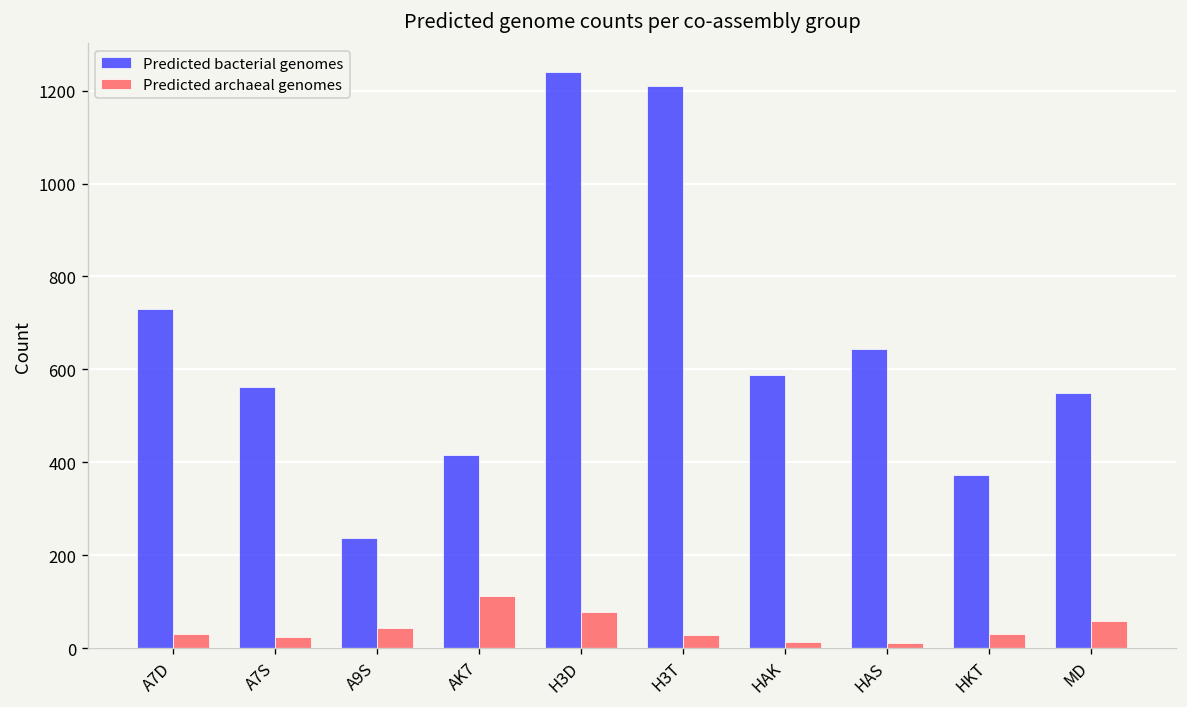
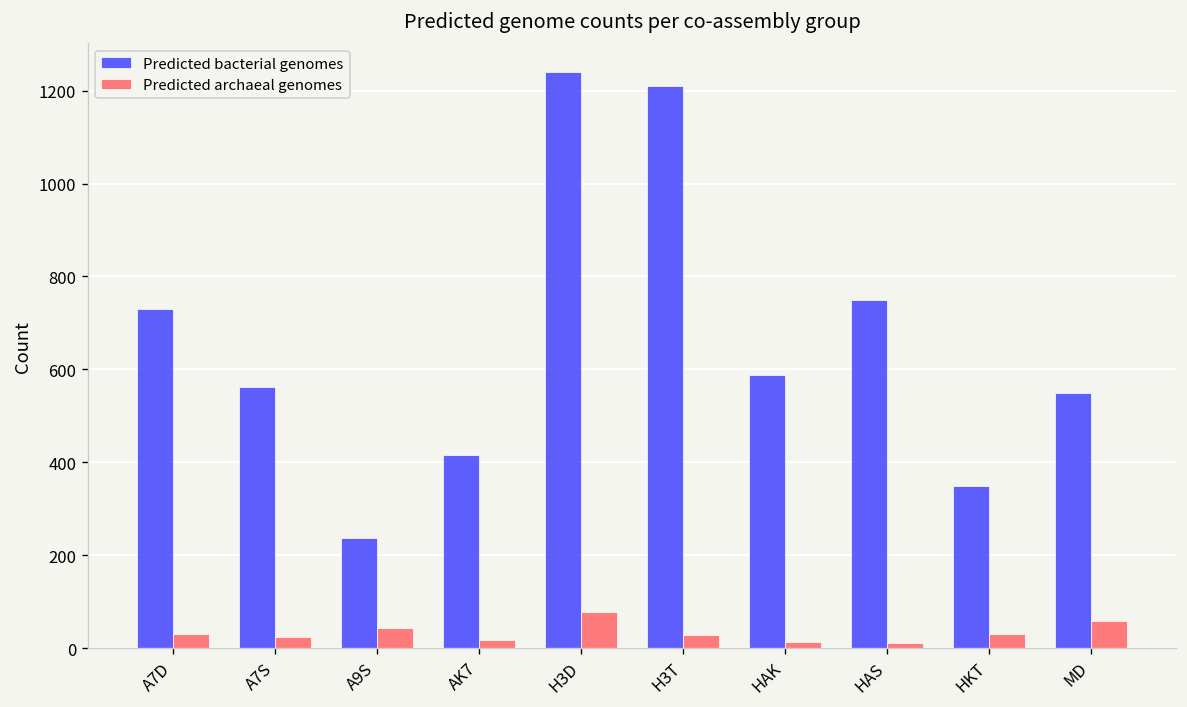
Predicted archaeal genomes, AK7: 110 -> 20
Predicted bacterial genomes, HAS: 640 -> 750
Predicted bacterial genomes, HKT: 370 -> 350
